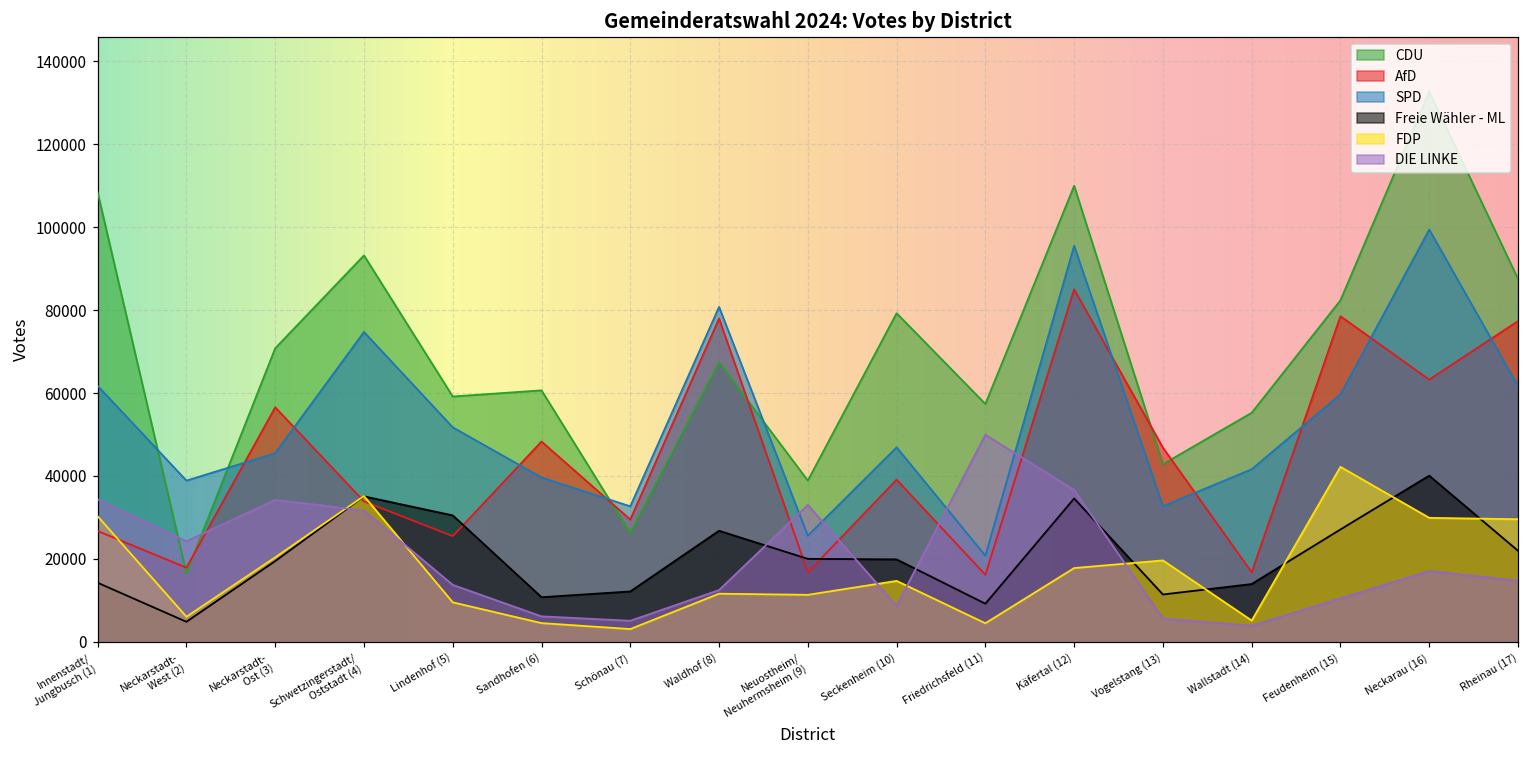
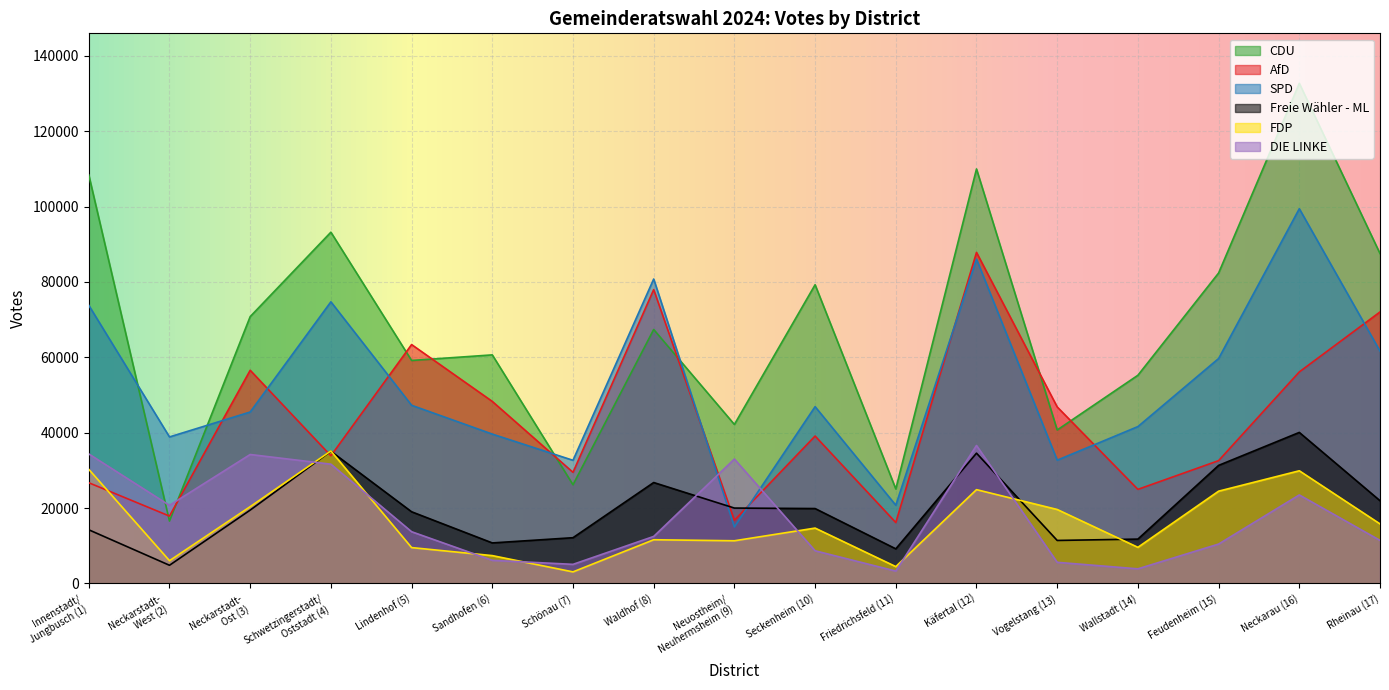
SPD, Innenstadt/ Jungbusch (1): 62000 -> 74000
DIE LINKE, Neckarstadt- West (2): 24000 -> 21000
AfD, Lindenhof (5): 25000 -> 63000
SPD, Lindenhof (5): 52000 -> 47000
Freie Wähler - ML, Lindenhof (5): 30000 -> 19000
FDP, Sandhofen (6): 5000 -> 7000
CDU, Neuostheim/ Neuhermsheim (9): 39000 -> 42000
SPD, Neuostheim/ Neuhermsheim (9): 26000 -> 15000
CDU, Friedrichsfeld (11): 57000 -> 25000
DIE LINKE, Friedrichsfeld (11): 50000 -> 3000
AfD, Käfertal (12): 85000 -> 88000
SPD, Käfertal (12): 96000 -> 86000
FDP, Käfertal (12): 18000 -> 25000
CDU, Vogelstang (13): 43000 -> 41000
AfD, Wallstadt (14): 17000 -> 25000
Freie Wähler - ML, Wallstadt (14): 14000 -> 12000
FDP, Wallstadt (14): 5000 -> 10000
AfD, Feudenheim (15): 79000 -> 33000
Freie Wähler - ML, Feudenheim (15): 27000 -> 31000
FDP, Feudenheim (15): 42000 -> 24000
AfD, Neckarau (16): 63000 -> 56000
DIE LINKE, Neckarau (16): 17000 -> 23000
AfD, Rheinau (17): 77000 -> 72000
FDP, Rheinau (17): 30000 -> 16000
DIE LINKE, Rheinau (17): 15000 -> 11000
